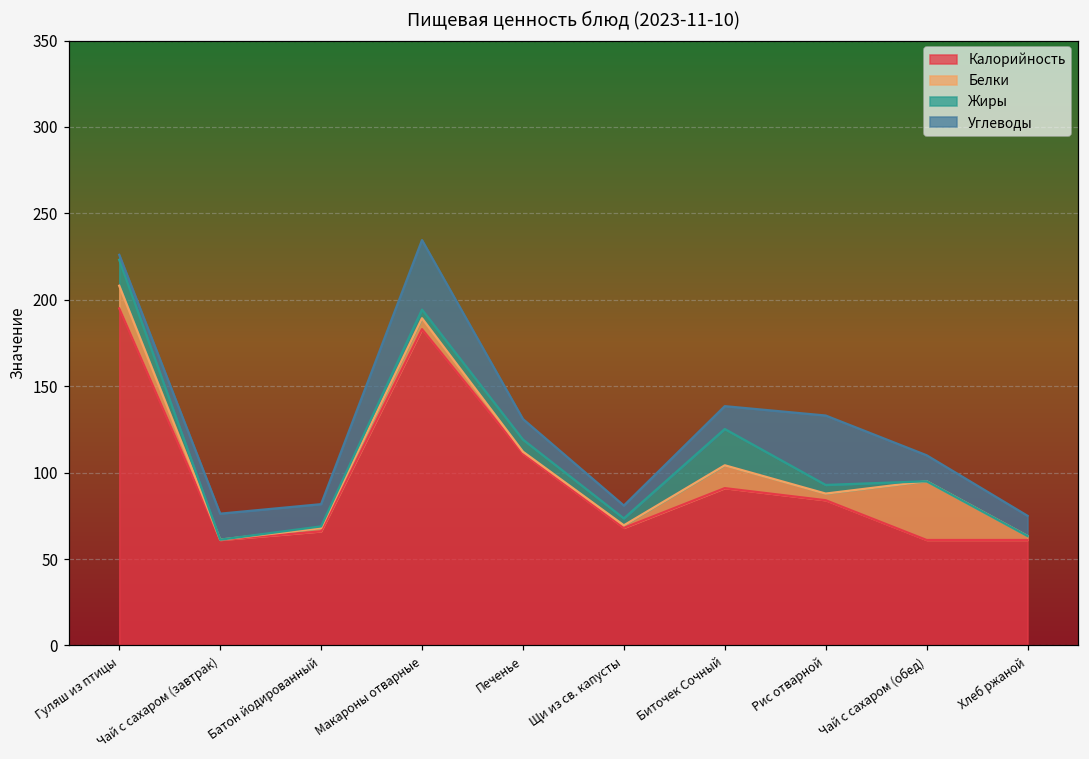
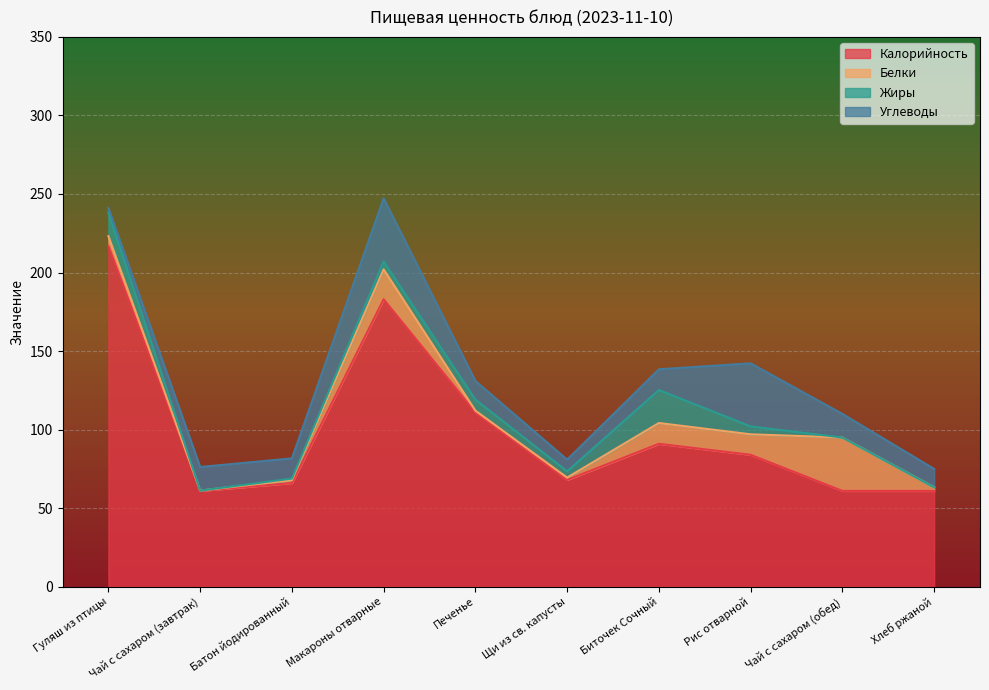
Калорийность, Гуляш из птицы: 195 -> 217
Белки, Гуляш из птицы: 13 -> 6
Белки, Макароны отварные: 6 -> 19
Белки, Рис отварной: 4 -> 13
